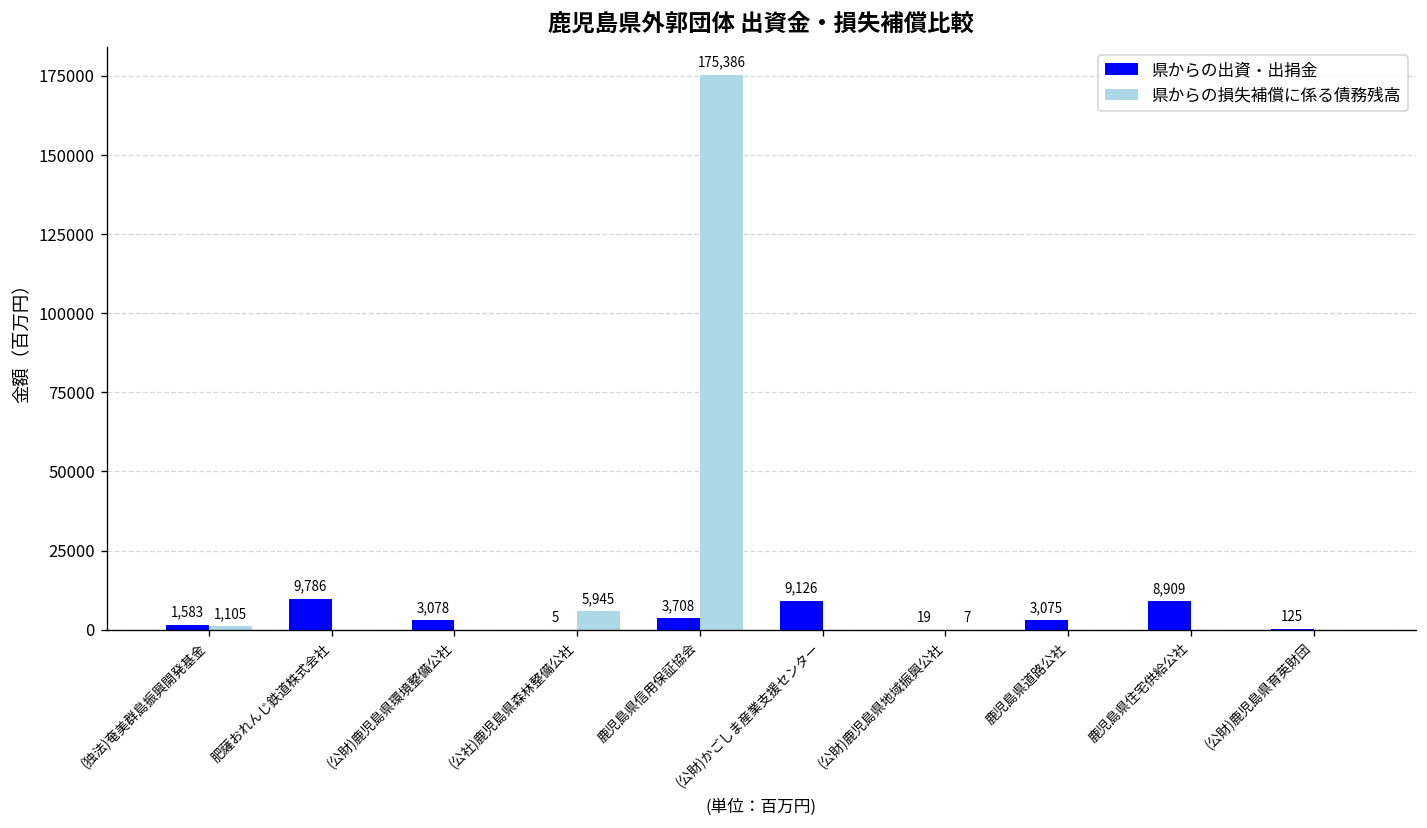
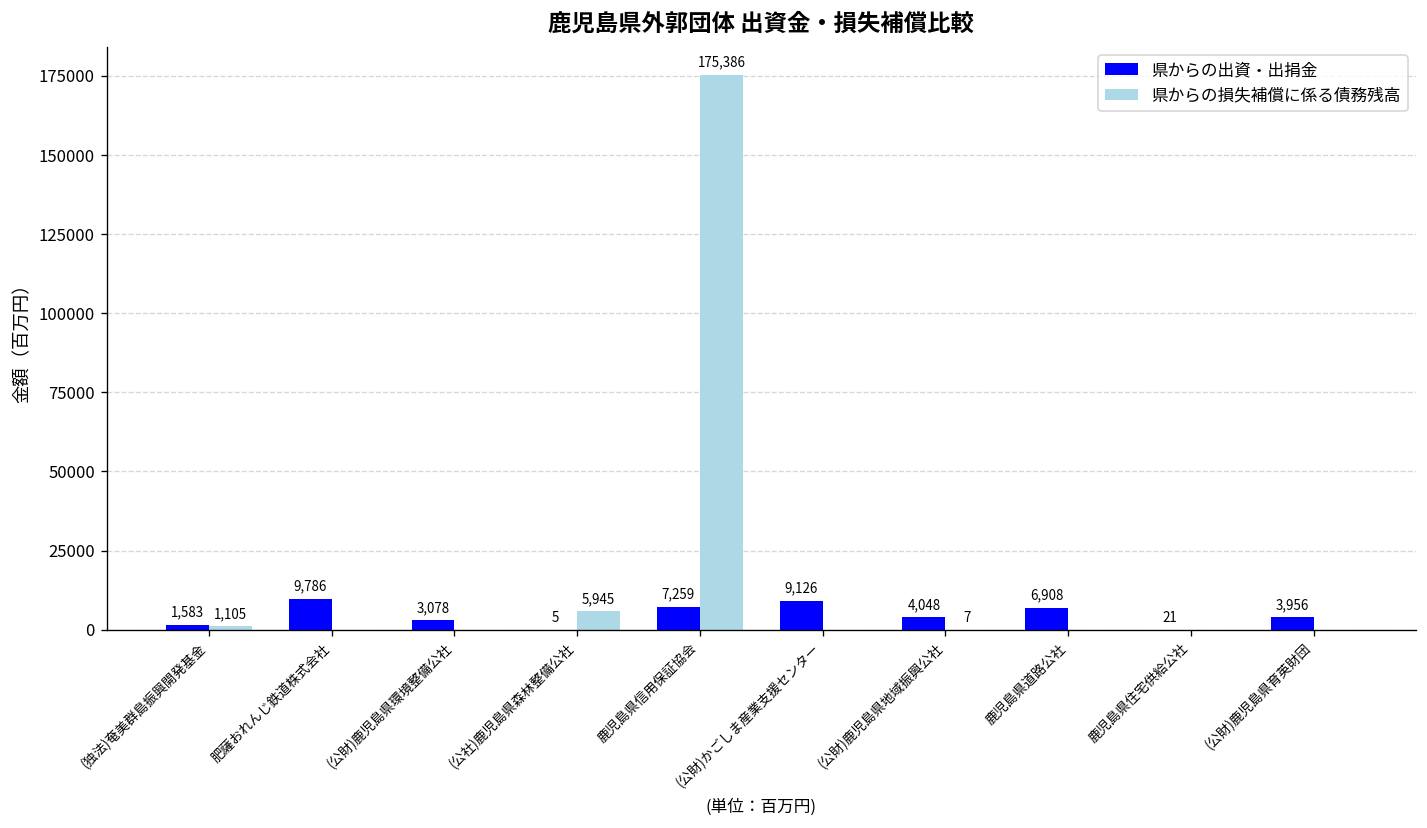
県からの出資・出捐金, 鹿児島県信用保証協会: 3,708 -> 7,259
県からの出資・出捐金, (公財)鹿児島県地域振興公社: 19 -> 4,048
県からの出資・出捐金, 鹿児島県道路公社: 3,075 -> 6,908
県からの出資・出捐金, 鹿児島県住宅供給公社: 8,909 -> 21
県からの出資・出捐金, (公財)鹿児島県育英財団: 125 -> 3,956
